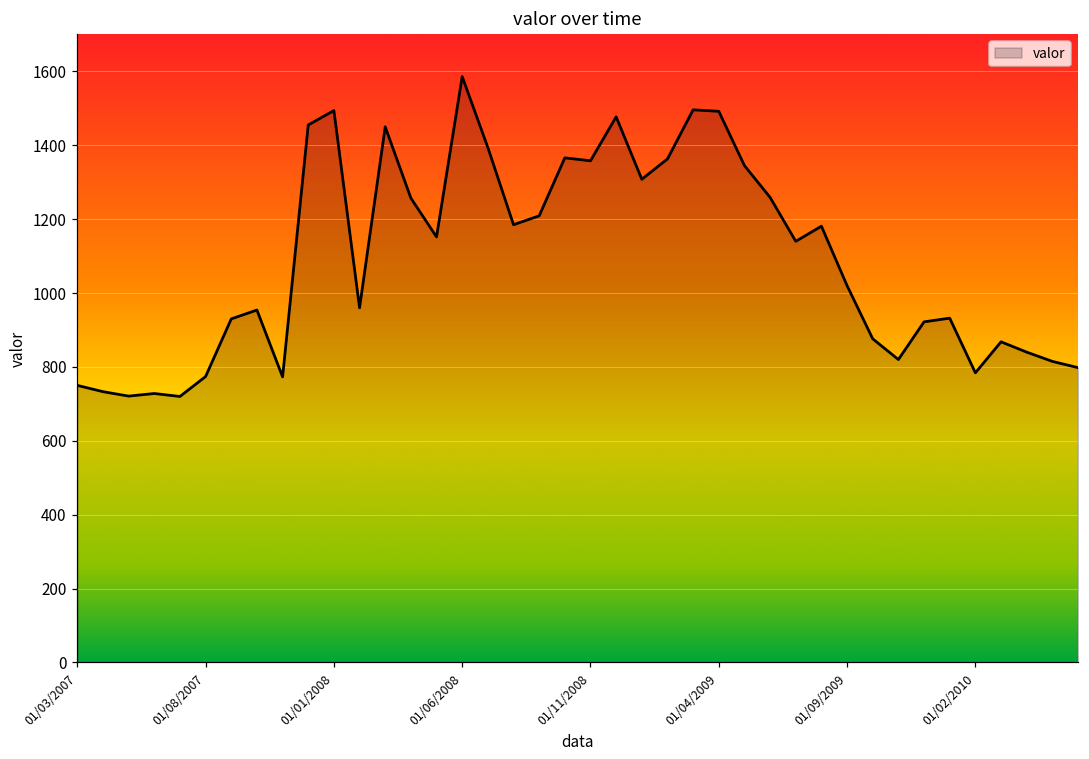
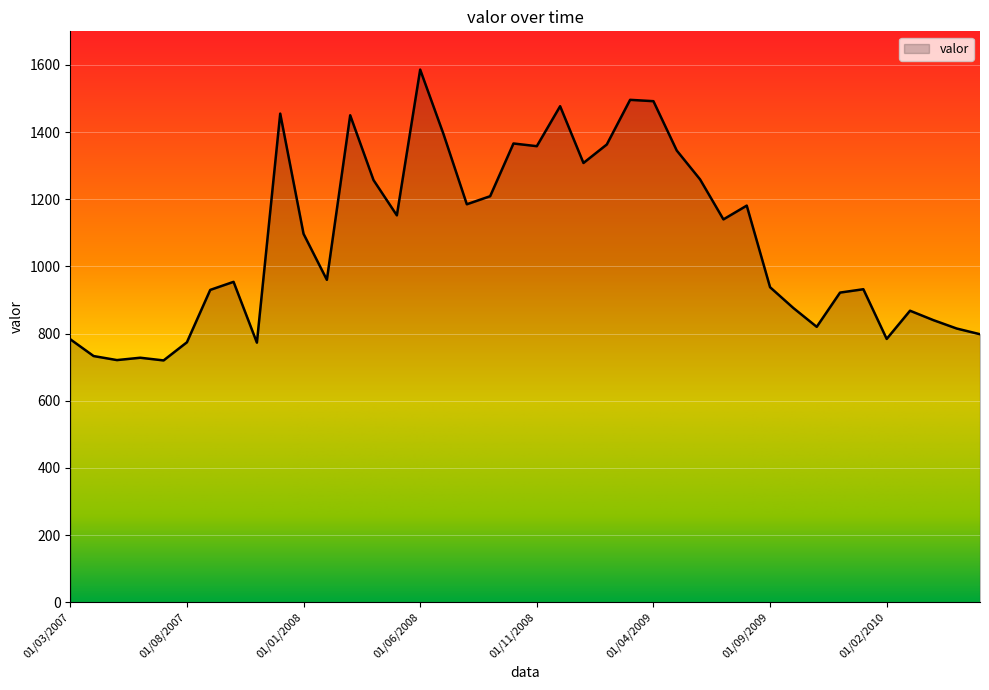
01/03/2007: 750 -> 780
01/01/2008: 1490 -> 1100
01/09/2009: 1020 -> 940
